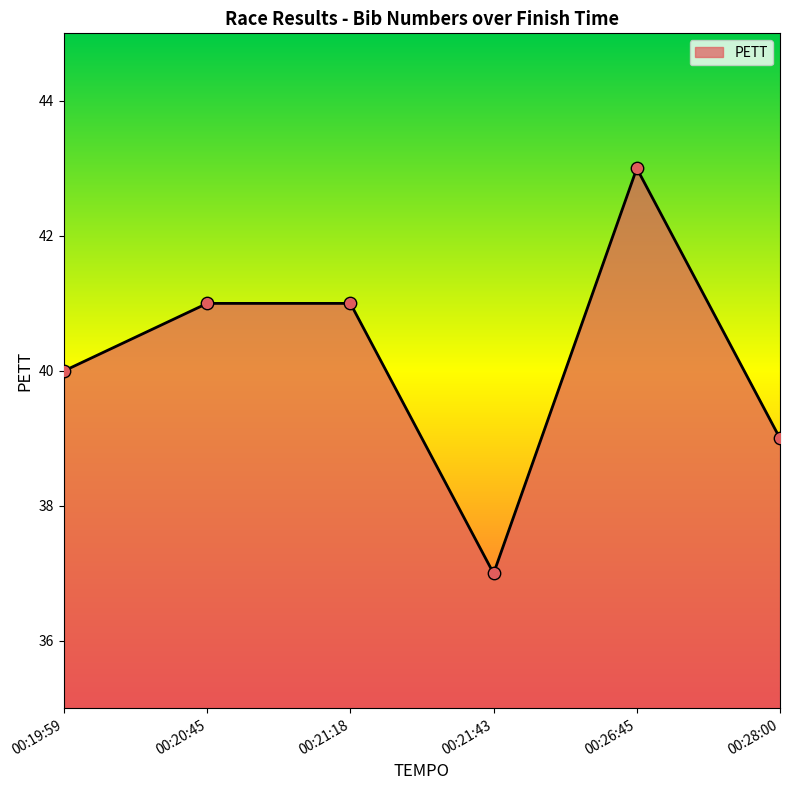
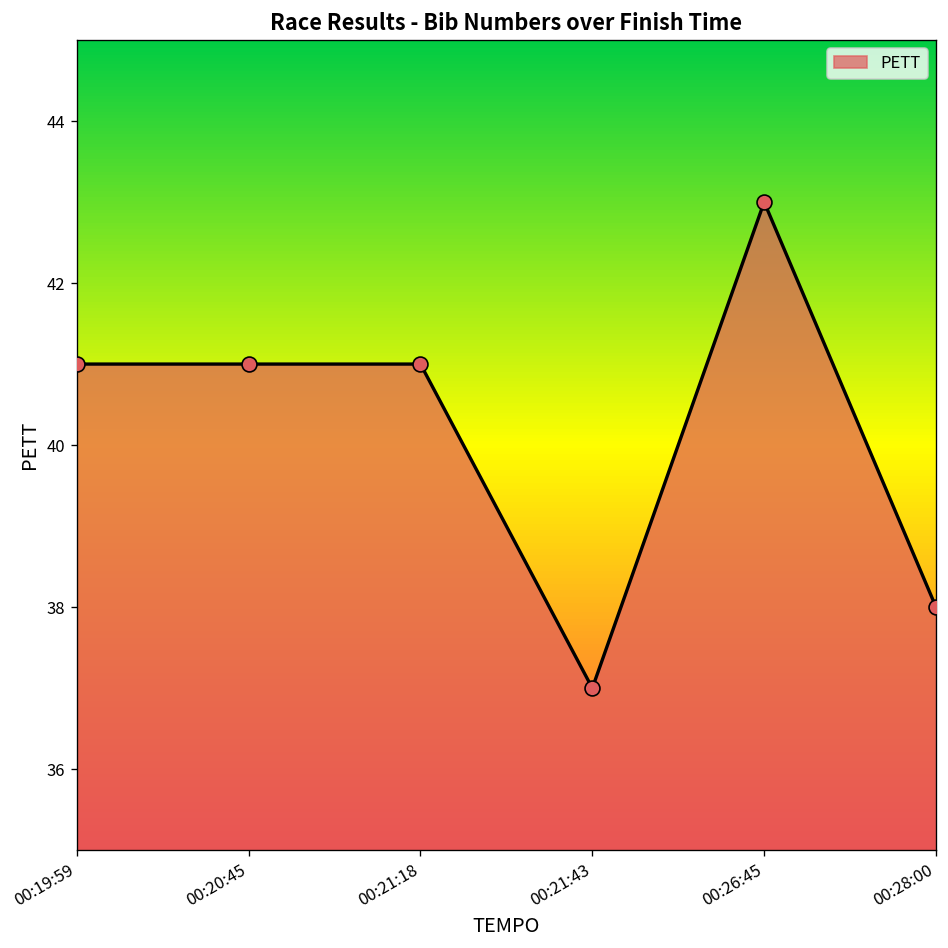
00:19:59: 40 -> 41
00:28:00: 39 -> 38
